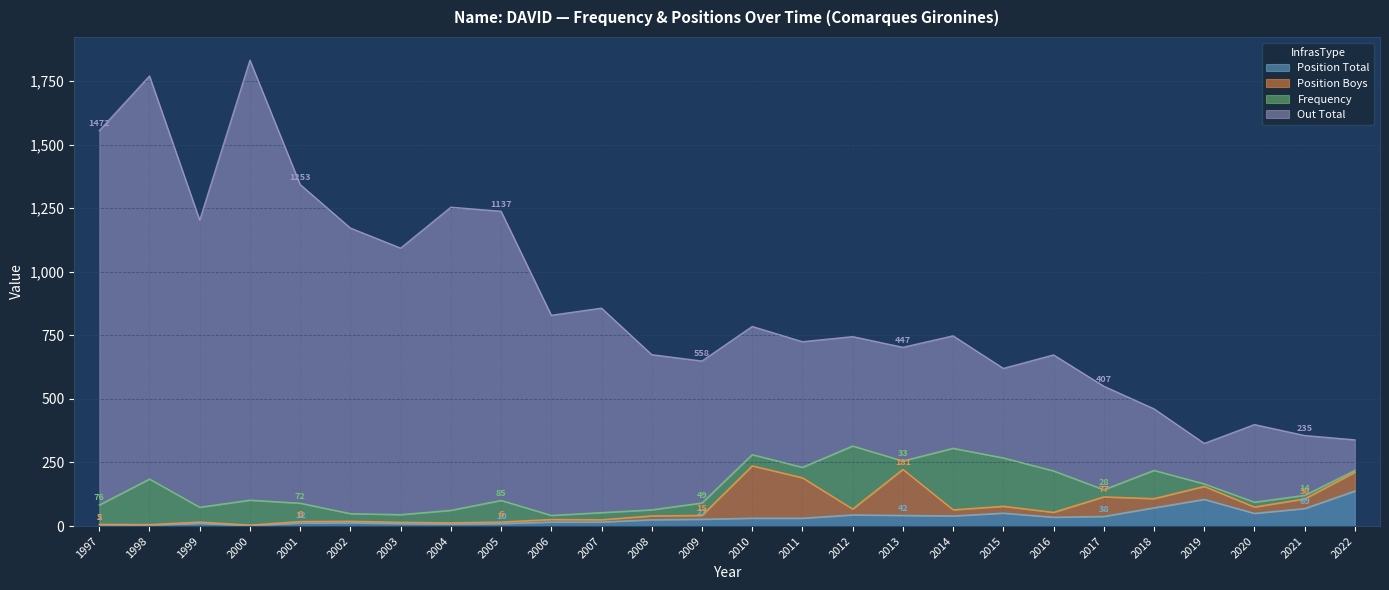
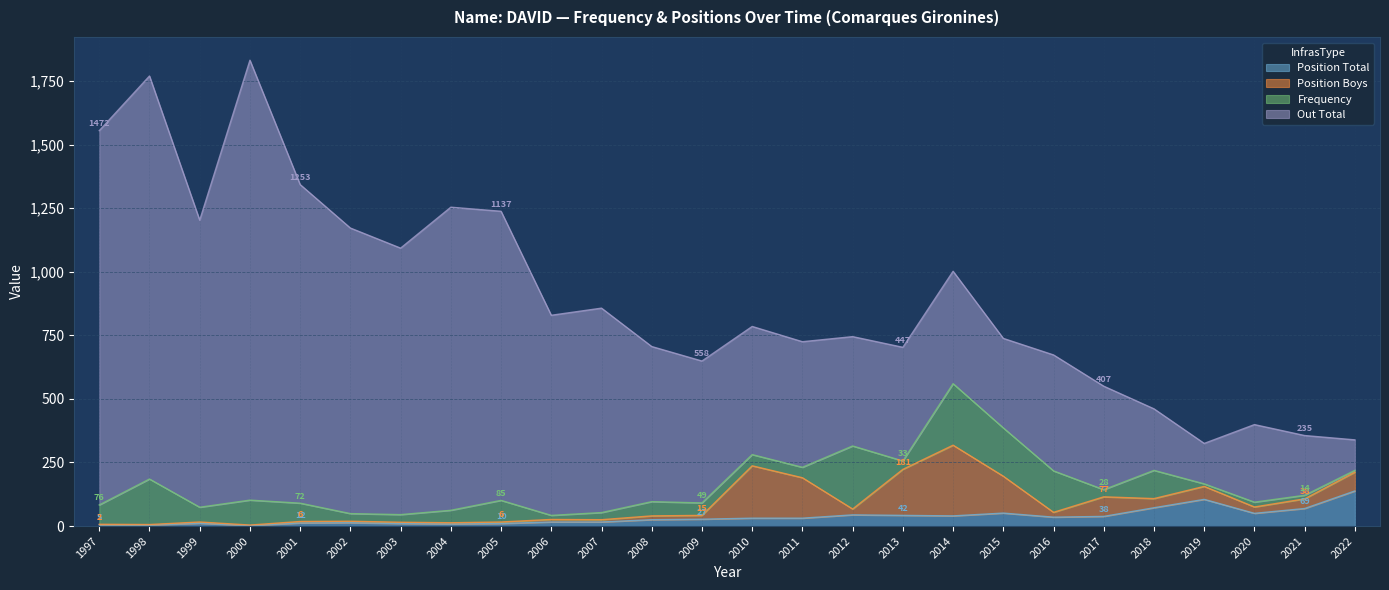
Frequency, 2008: 20 -> 60
Position Boys, 2014: 20 -> 280
Position Boys, 2015: 30 -> 150
